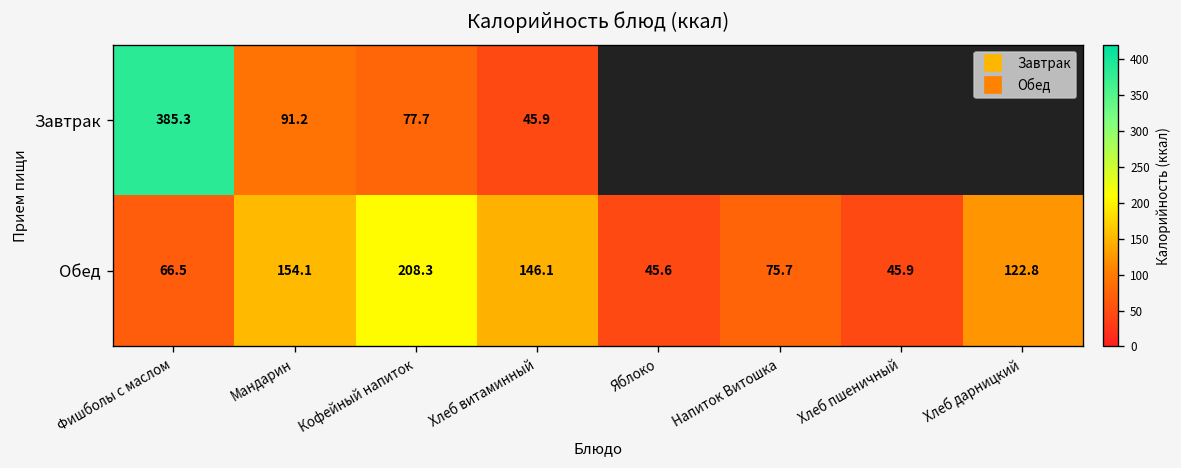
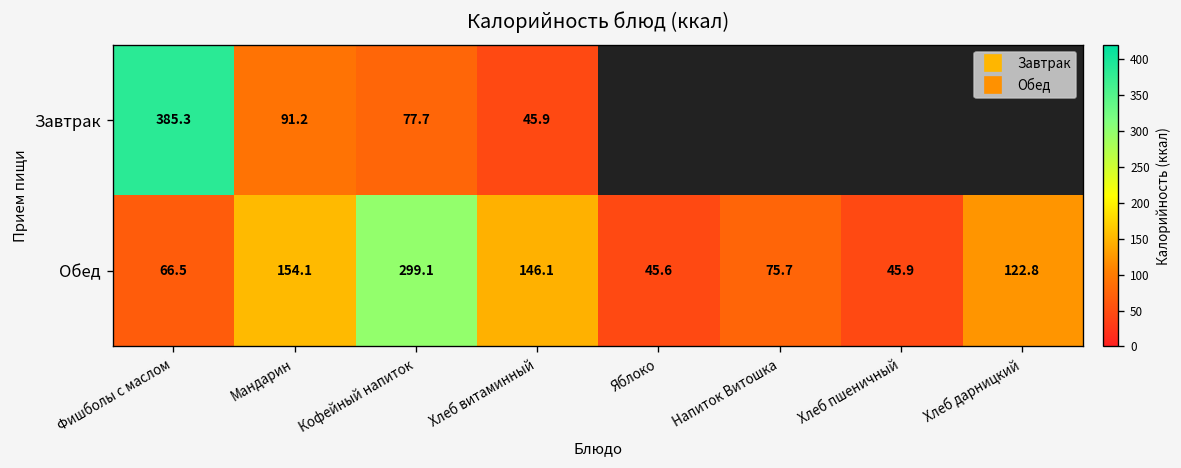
Обед, Кофейный напиток: 208.3 -> 299.1
